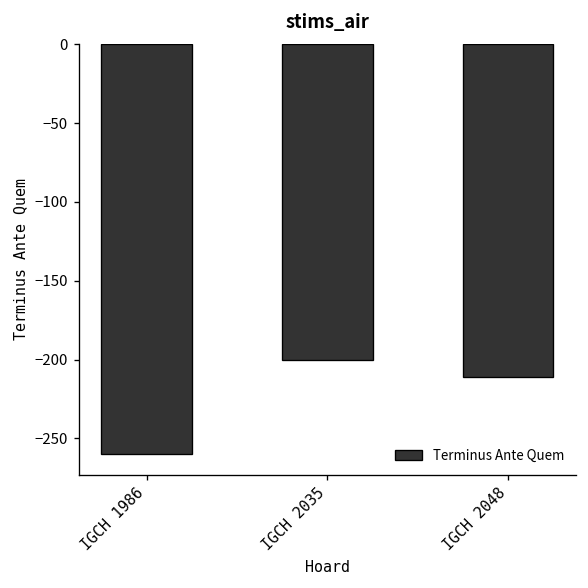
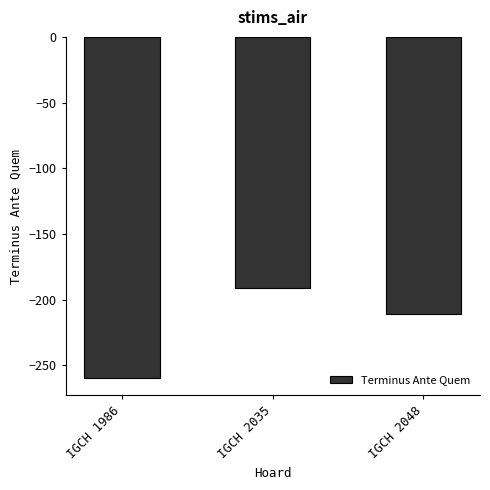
IGCH 2035: -200 -> -191
